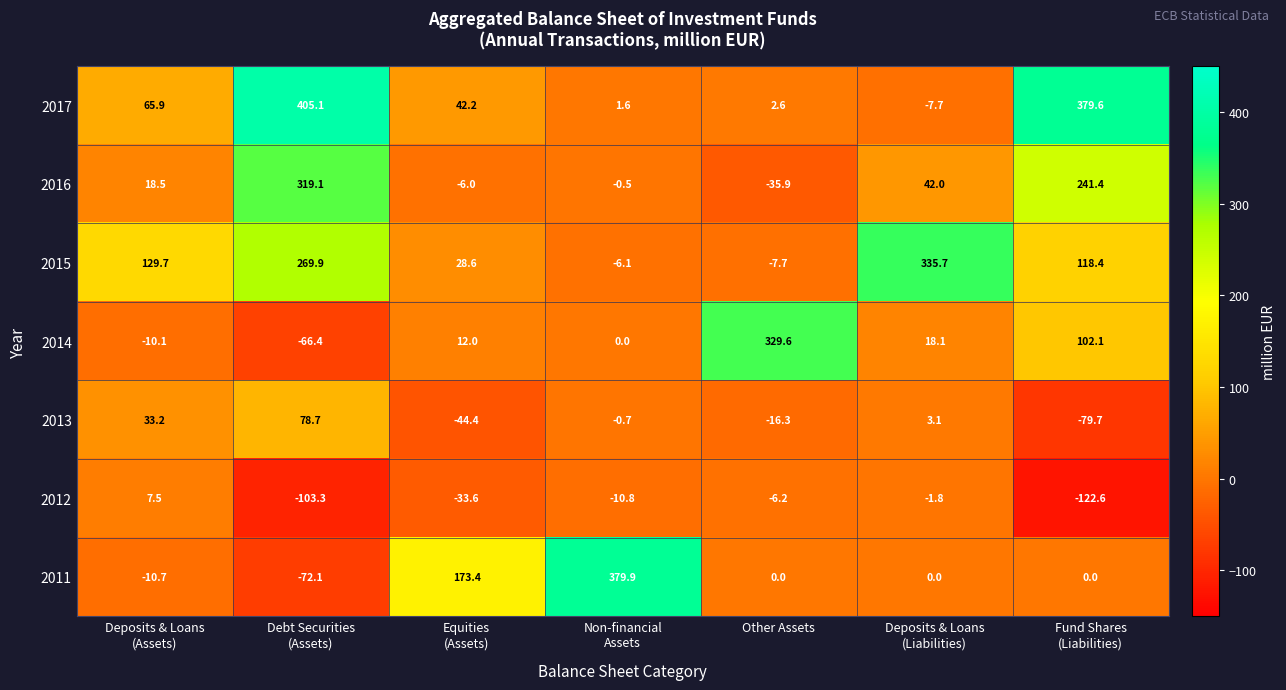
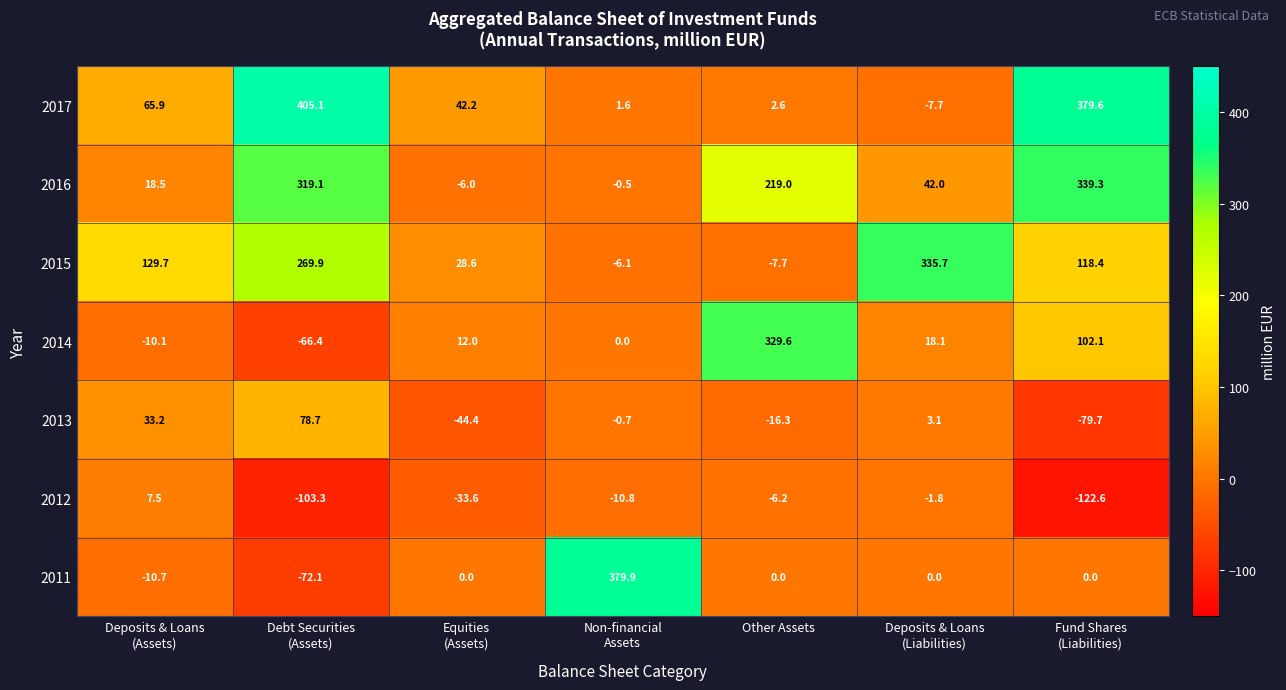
2016, Other Assets: -35.9 -> 219.0
2016, Fund Shares (Liabilities): 241.4 -> 339.3
2011, Equities (Assets): 173.4 -> 0.0
